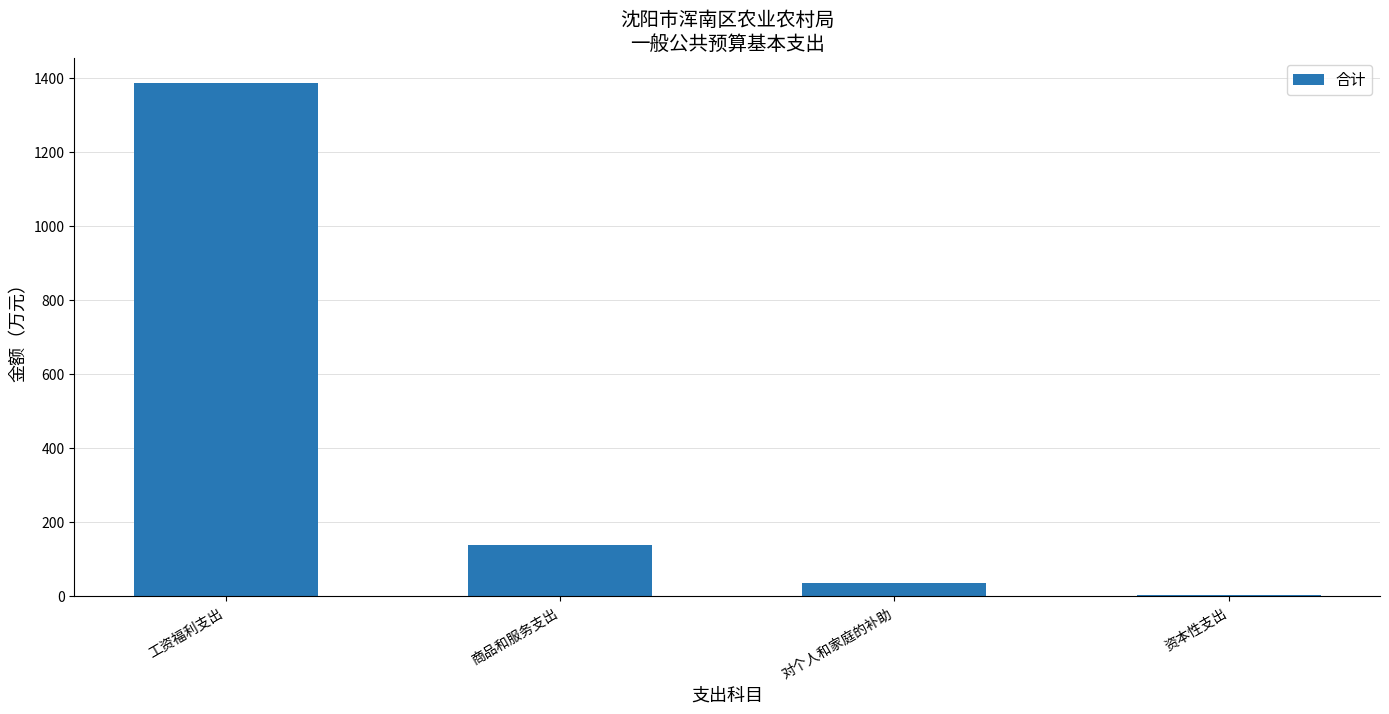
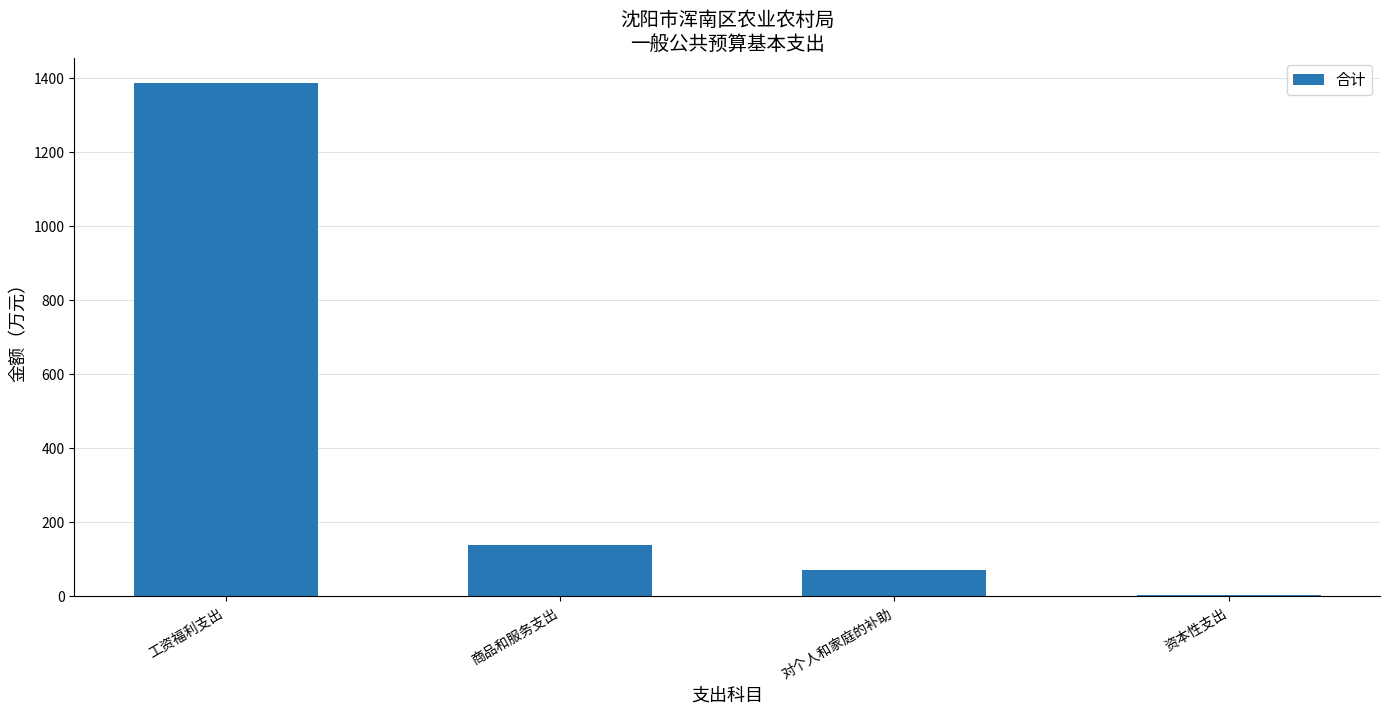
对个人和家庭的补助: 30 -> 70
